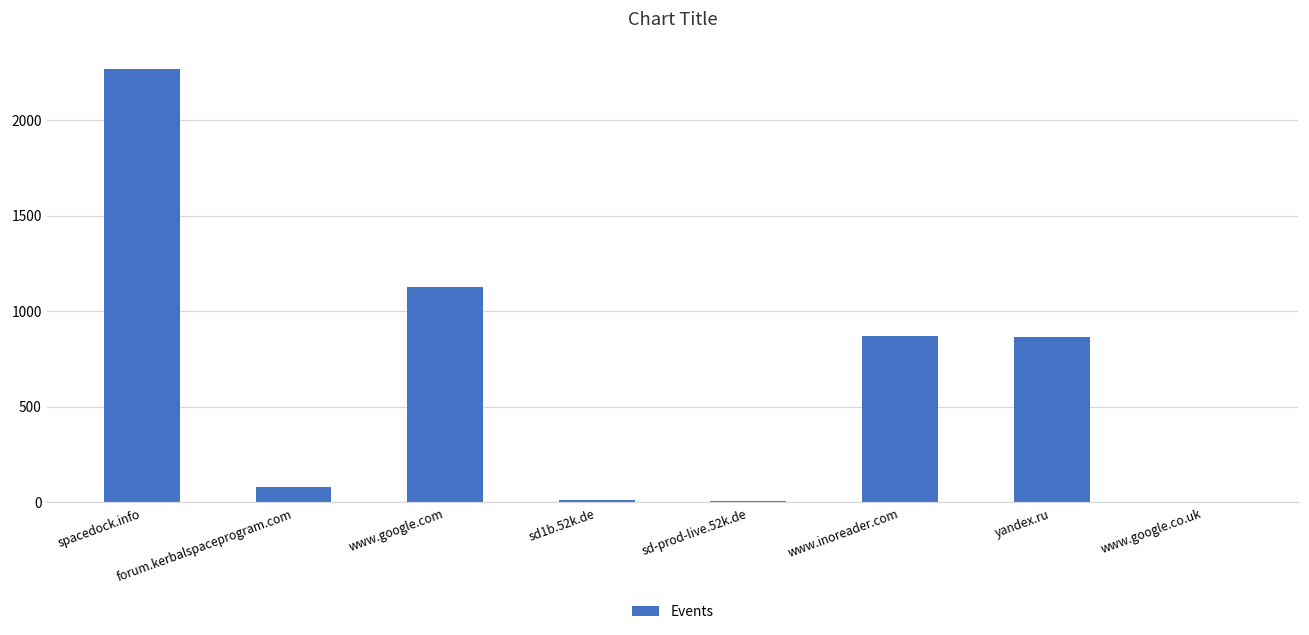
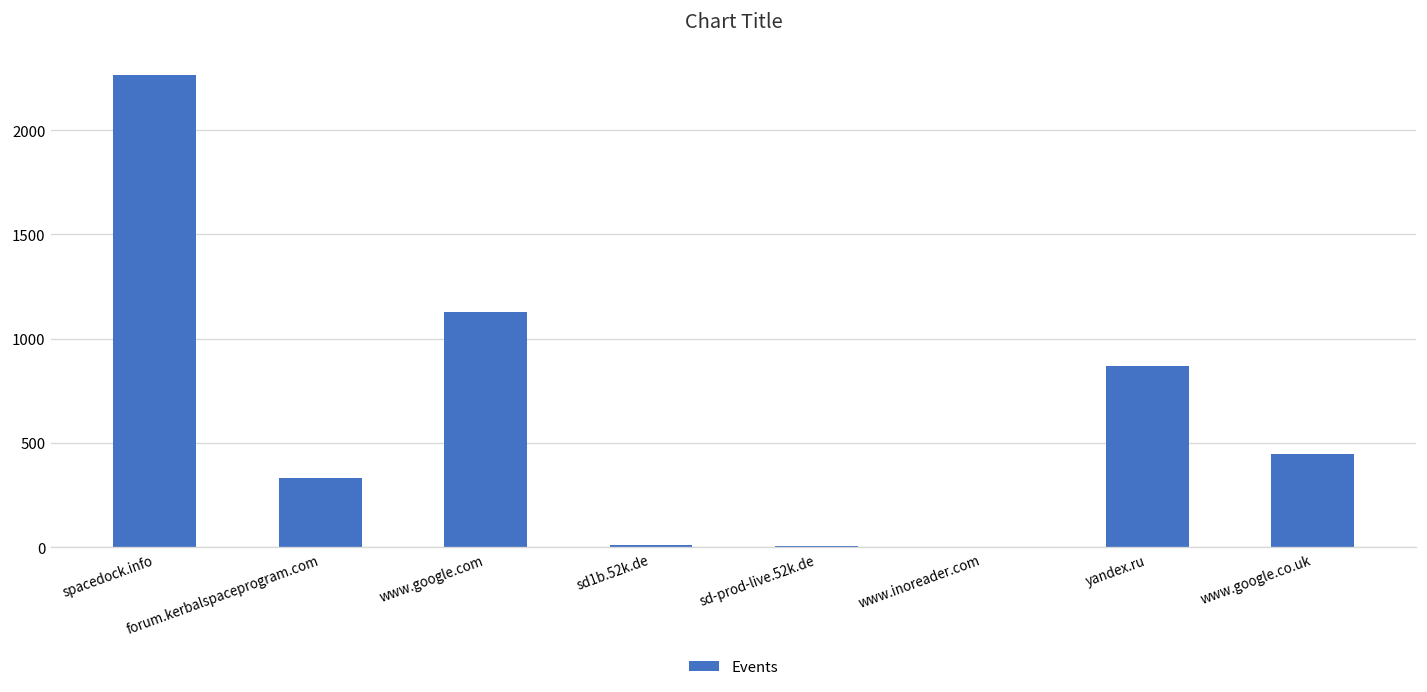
forum.kerbalspaceprogram.com: 80 -> 330
www.inoreader.com: 870 -> 0
www.google.co.uk: 0 -> 450
